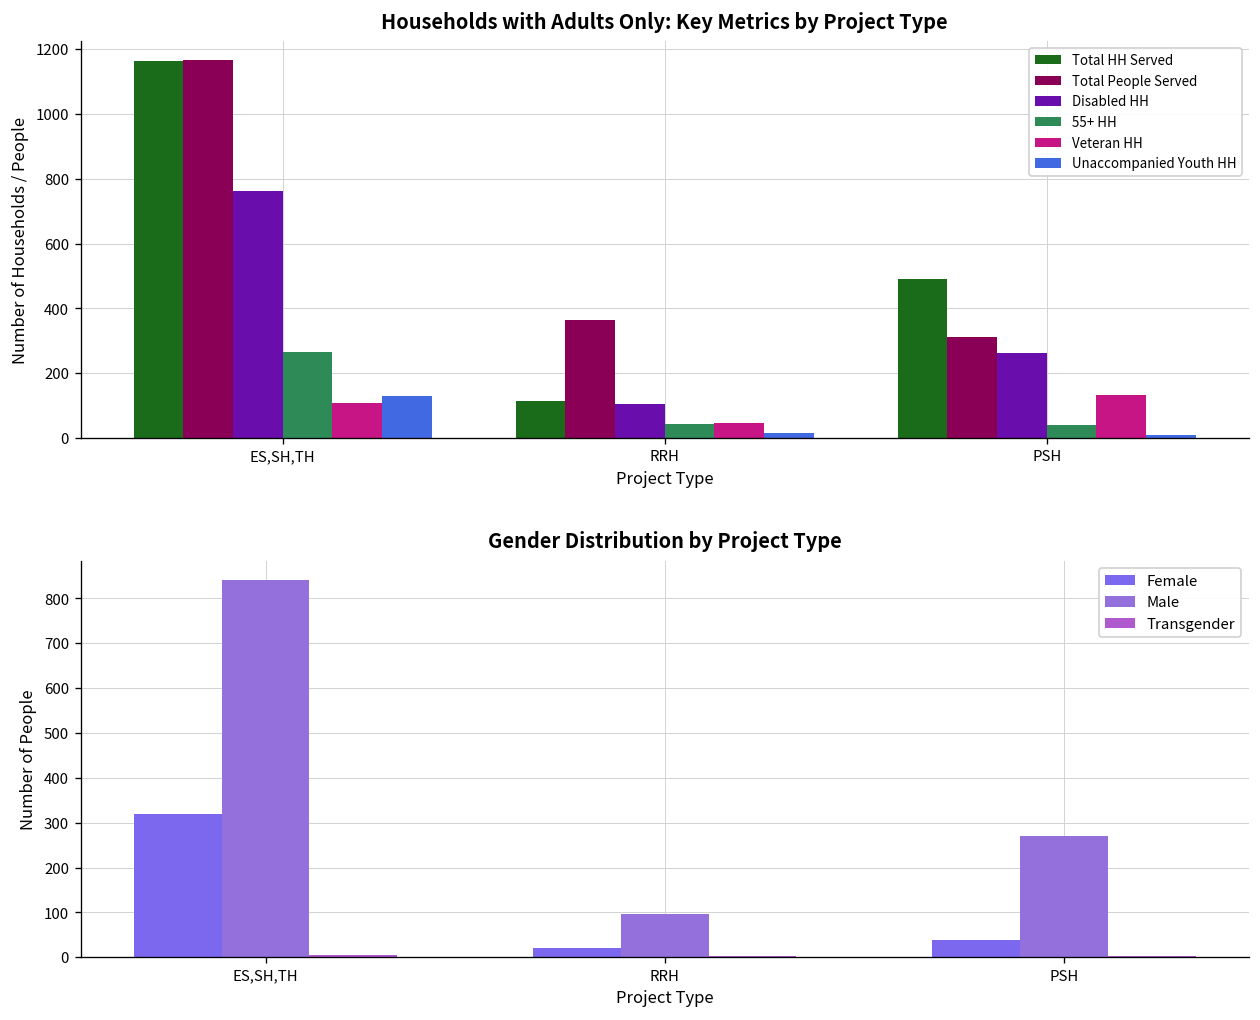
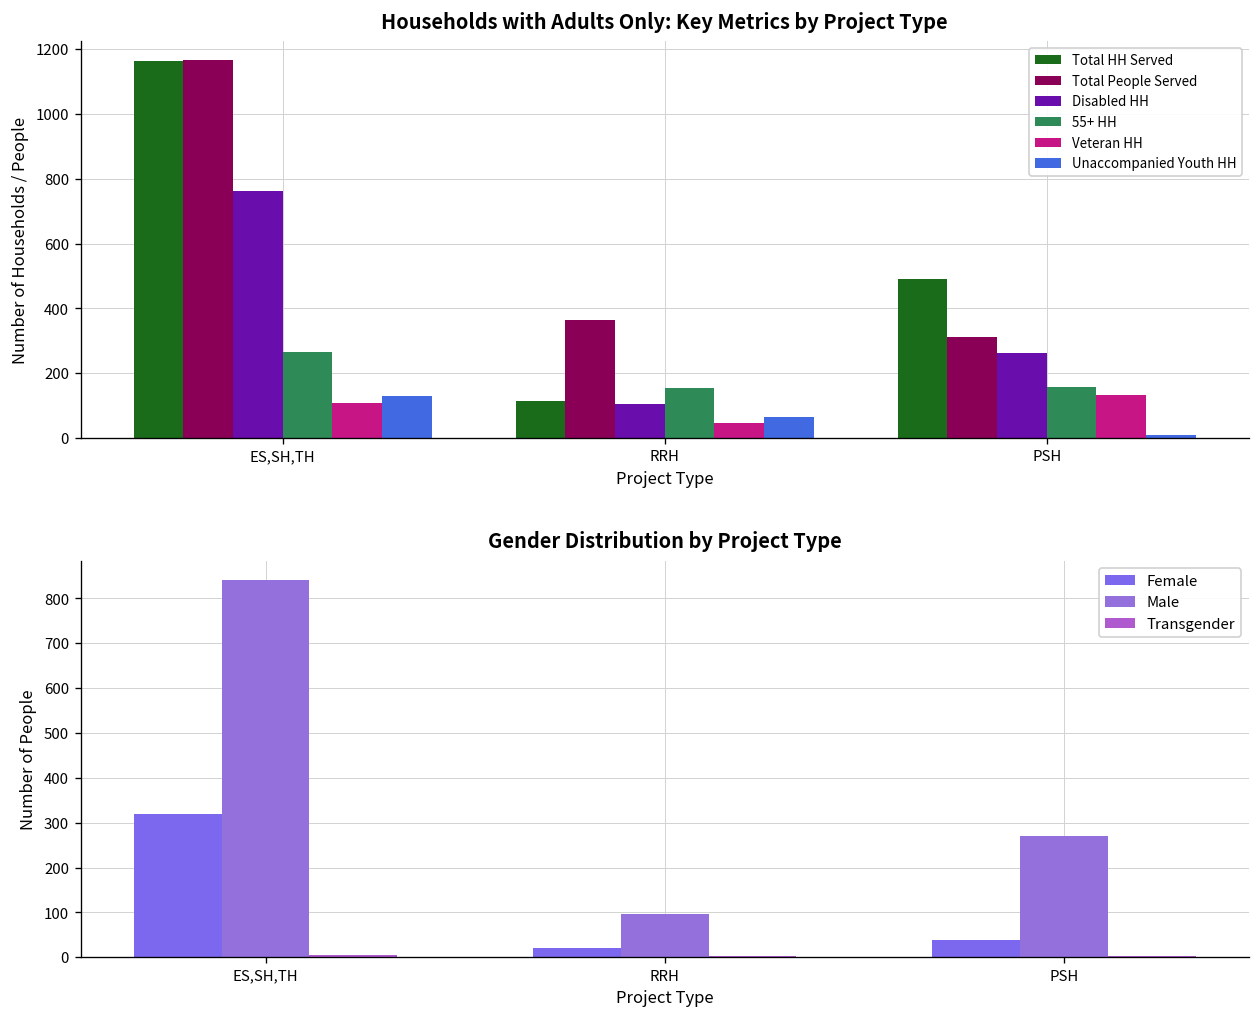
Households with Adults Only: Key Metrics by Project Type, 55+ HH, RRH: 40 -> 150
Households with Adults Only: Key Metrics by Project Type, Unaccompanied Youth HH, RRH: 20 -> 70
Households with Adults Only: Key Metrics by Project Type, 55+ HH, PSH: 40 -> 160
